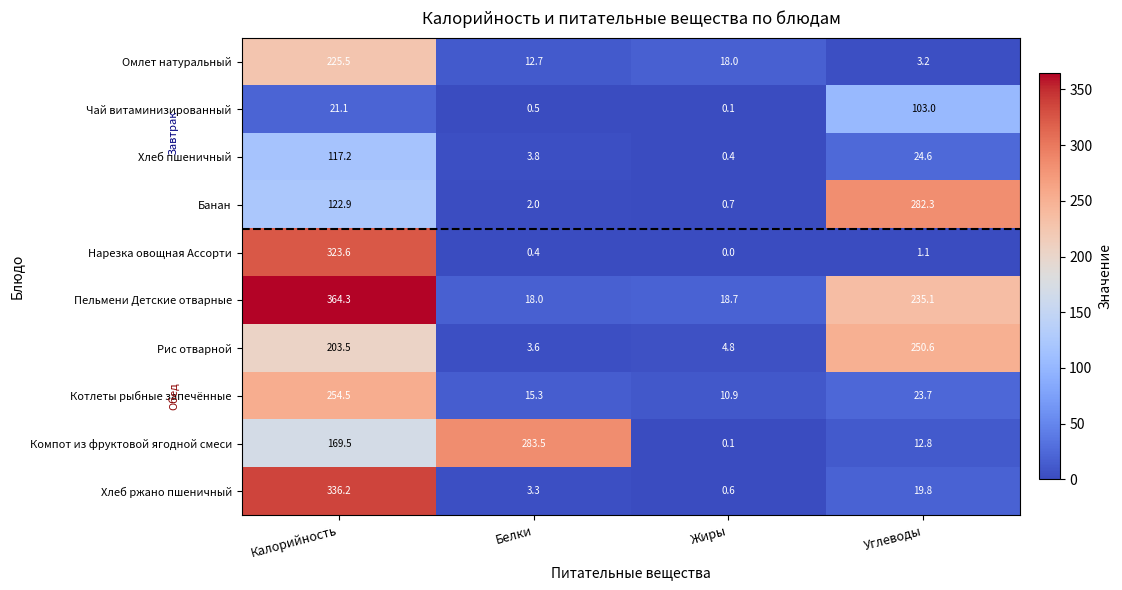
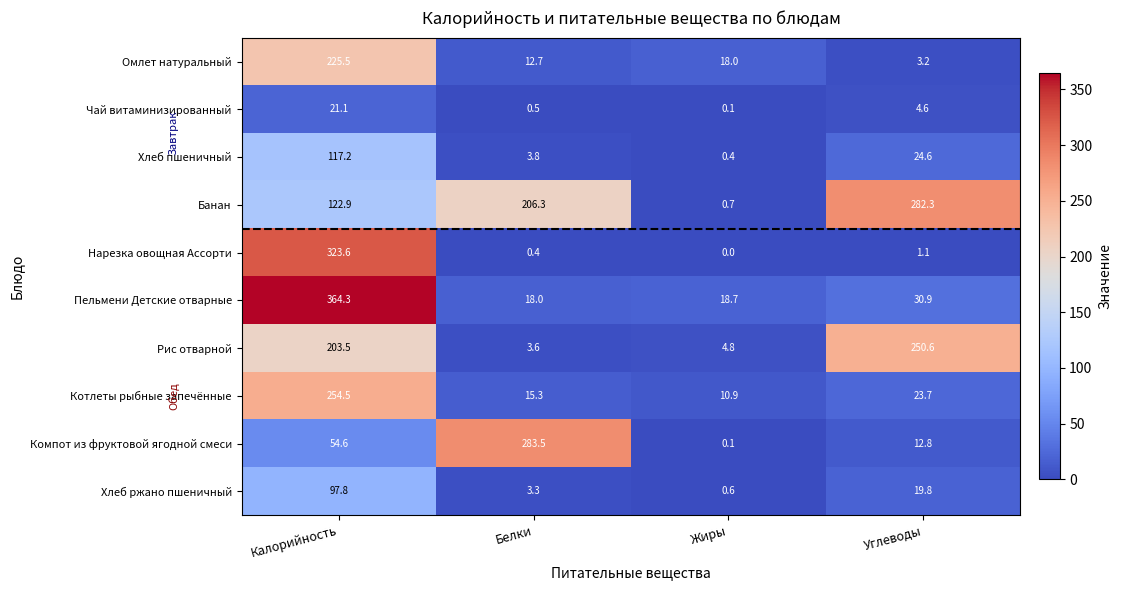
Чай витаминизированный, Углеводы: 103.0 -> 4.6
Банан, Белки: 2.0 -> 206.3
Пельмени Детские отварные, Углеводы: 235.1 -> 30.9
Компот из фруктовой ягодной смеси, Калорийность: 169.5 -> 54.6
Хлеб ржано пшеничный, Калорийность: 336.2 -> 97.8
